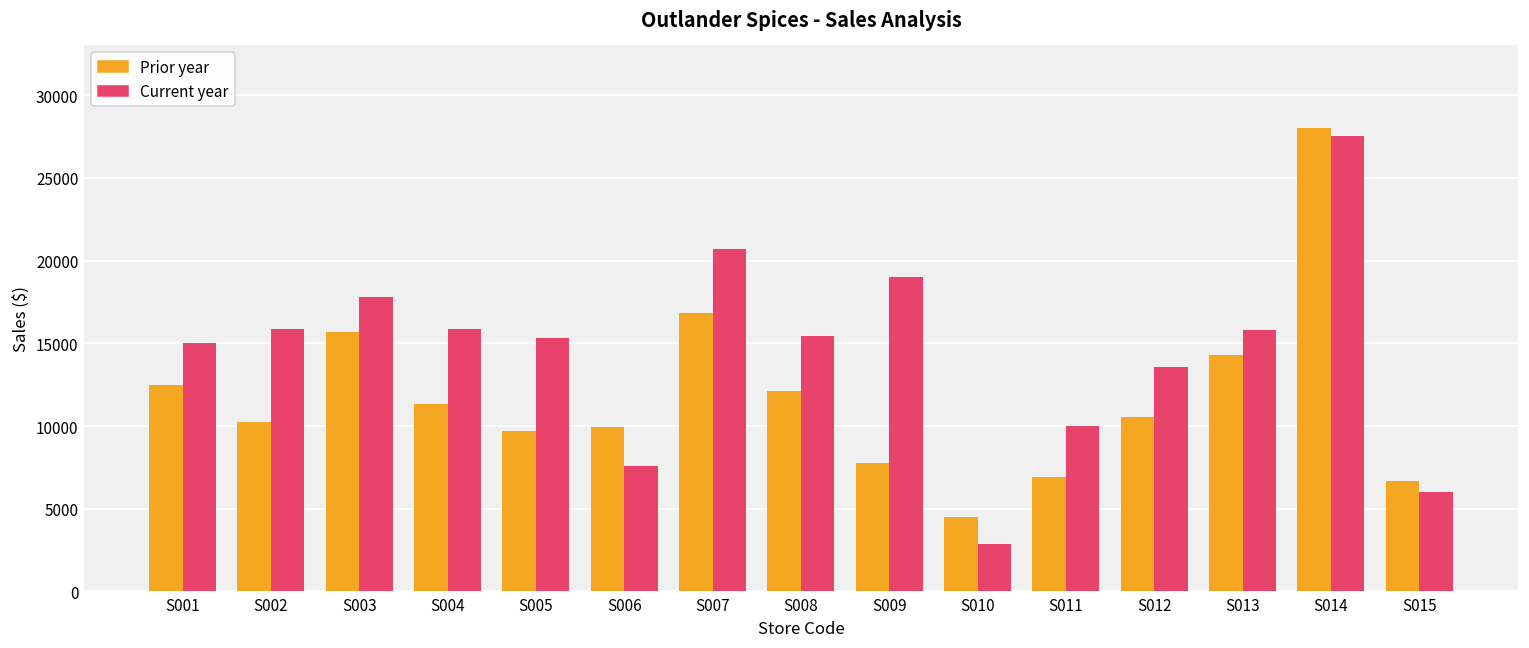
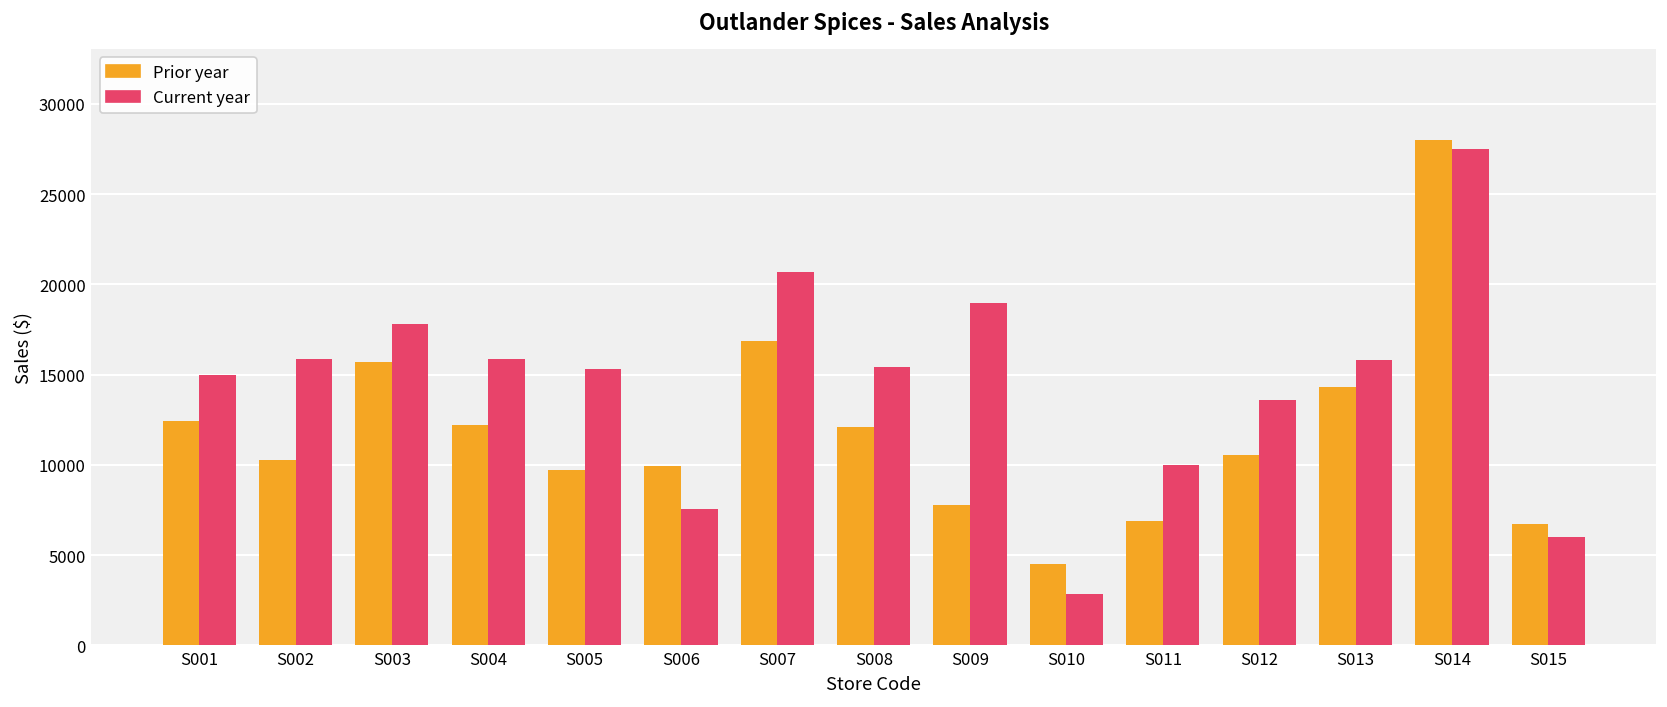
Prior year, S004: 11300 -> 12200
